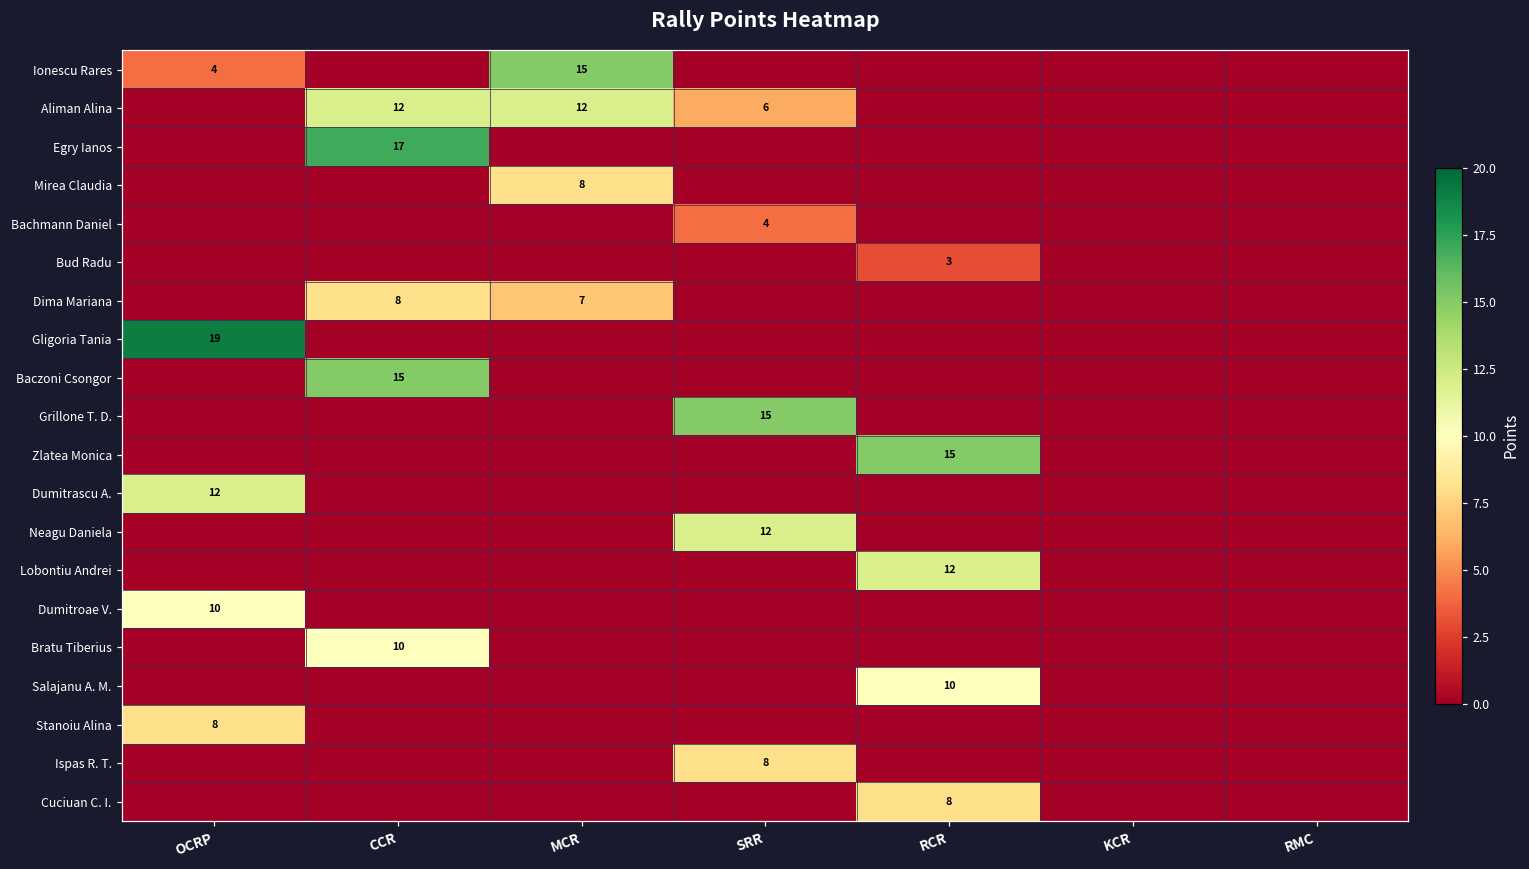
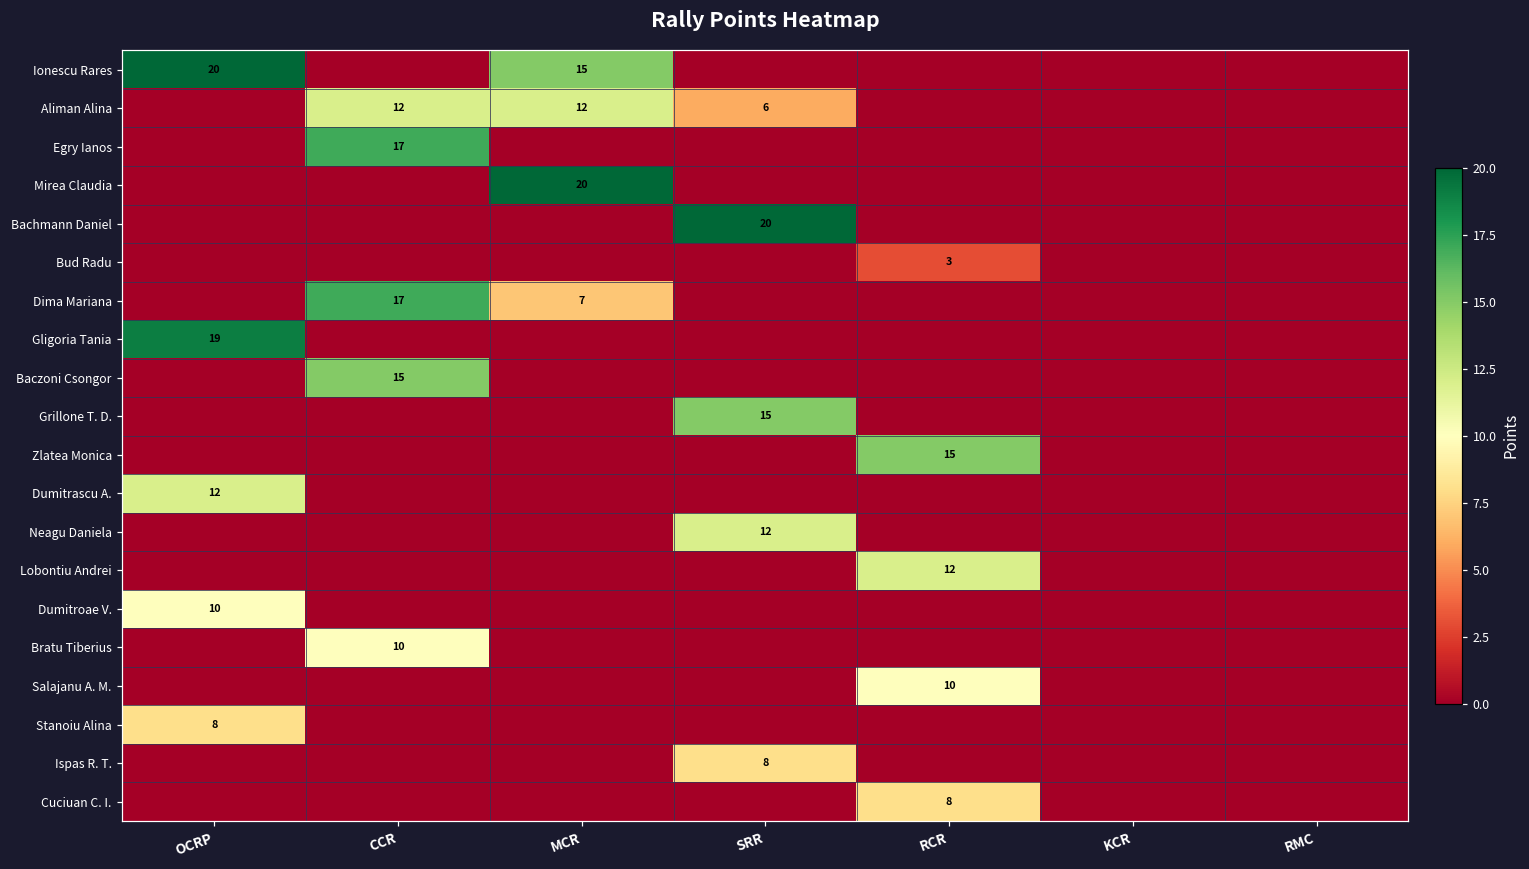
Ionescu Rares, OCRP: 4 -> 20
Mirea Claudia, MCR: 8 -> 20
Bachmann Daniel, SRR: 4 -> 20
Dima Mariana, CCR: 8 -> 17
